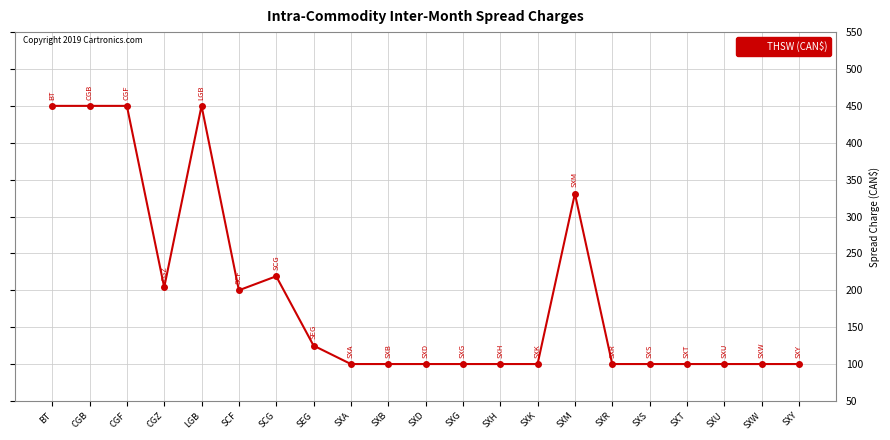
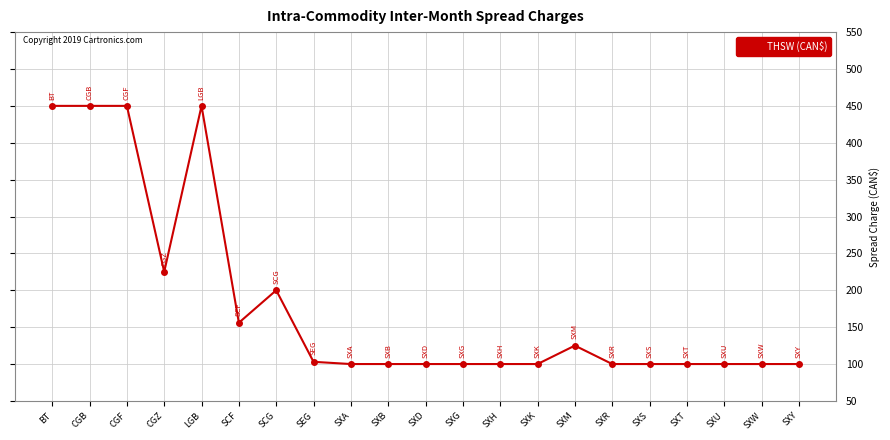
CGZ: 200 -> 230
SCF: 200 -> 160
SCG: 220 -> 200
SEG: 130 -> 100
SXM: 330 -> 130
